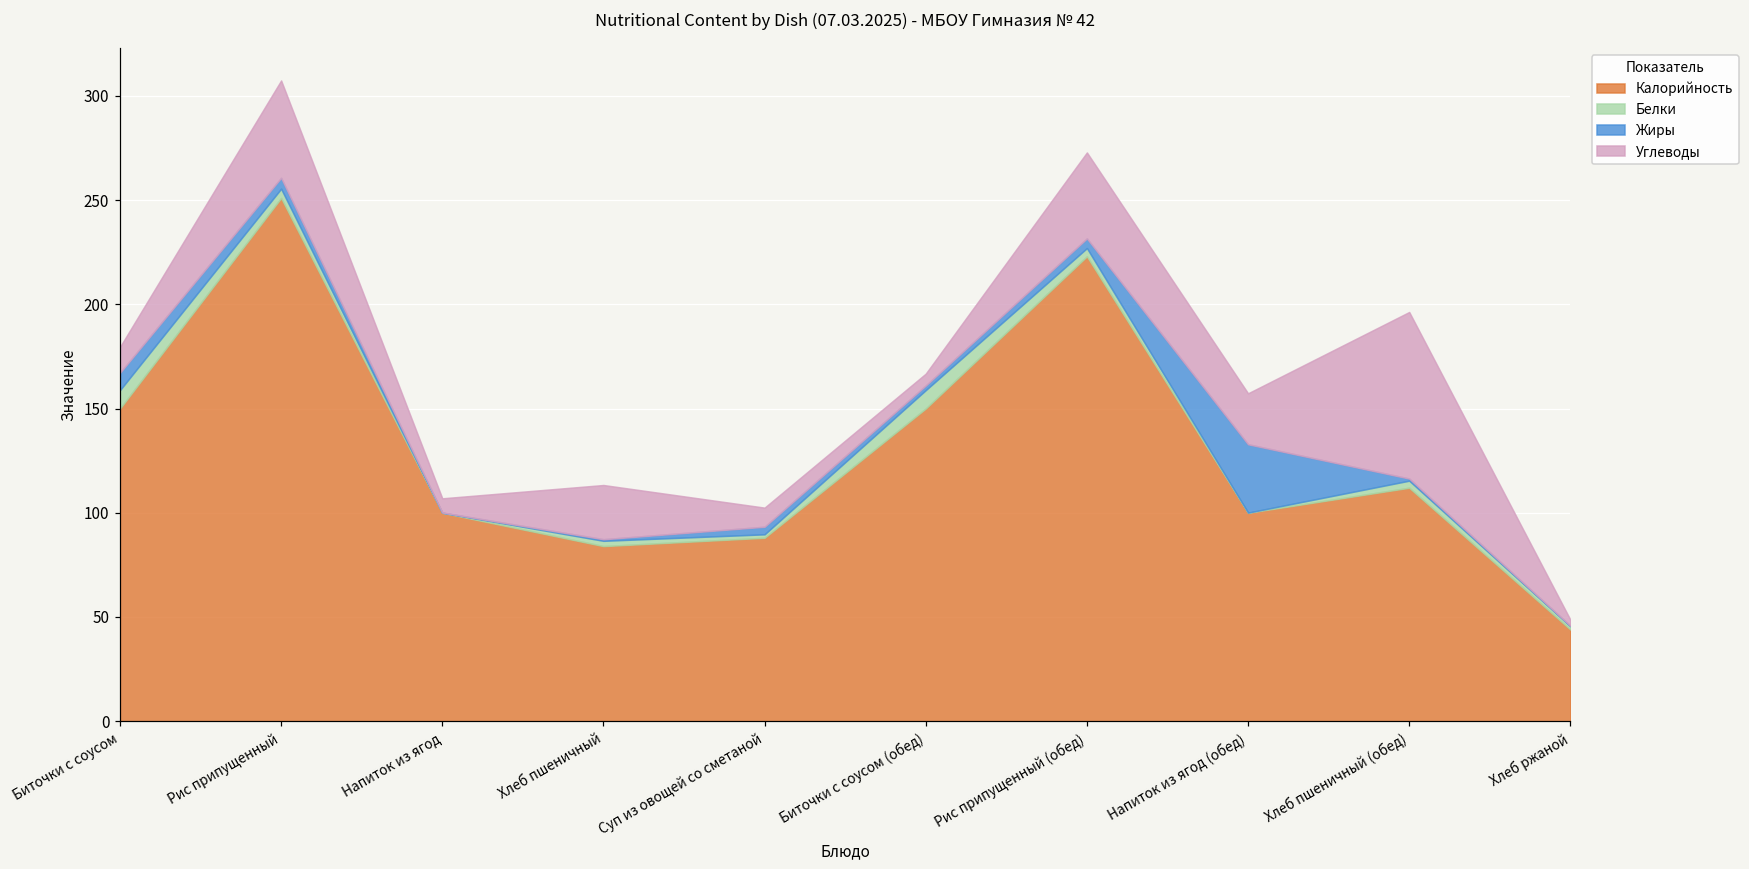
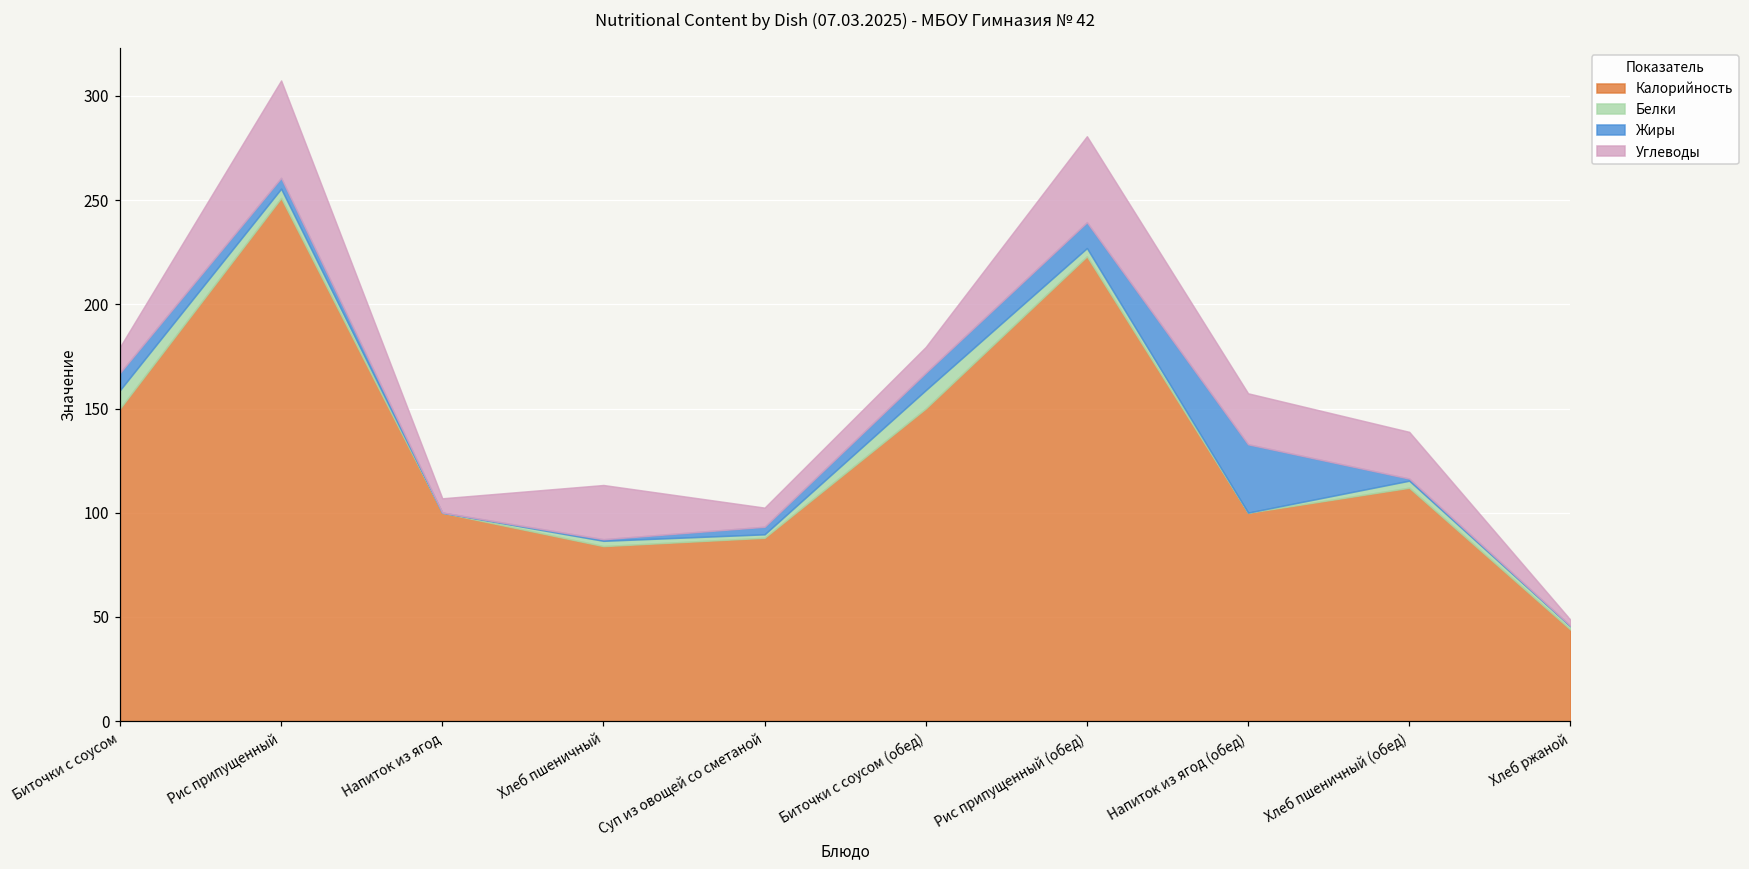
Жиры, Биточки с соусом (обед): 2 -> 8
Углеводы, Биточки с соусом (обед): 6 -> 12
Жиры, Рис припущенный (обед): 5 -> 12
Углеводы, Хлеб пшеничный (обед): 80 -> 22
